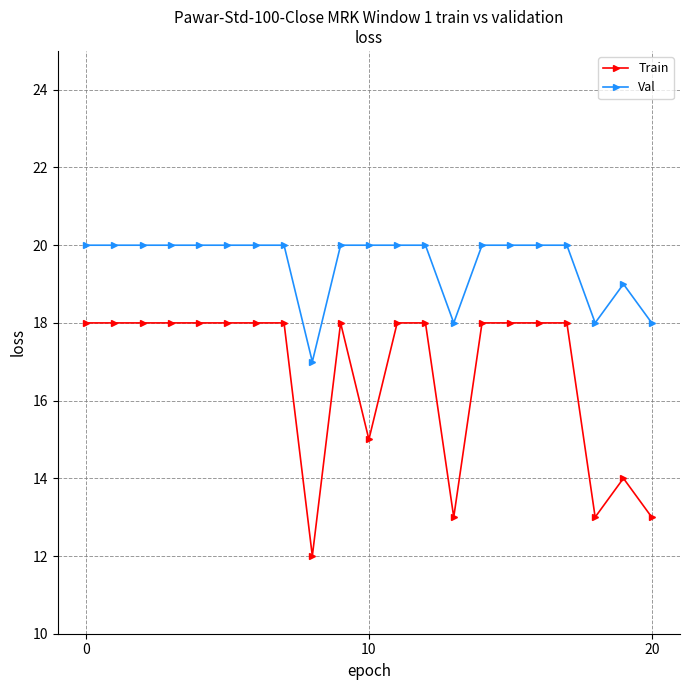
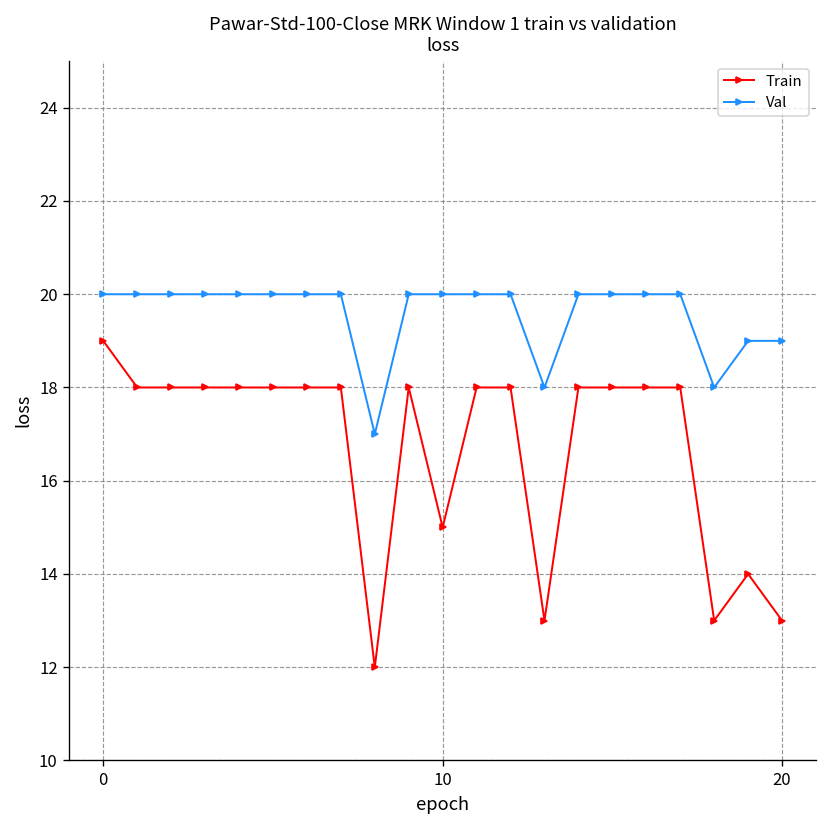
Train, 0: 18 -> 19
Val, 20: 18 -> 19
